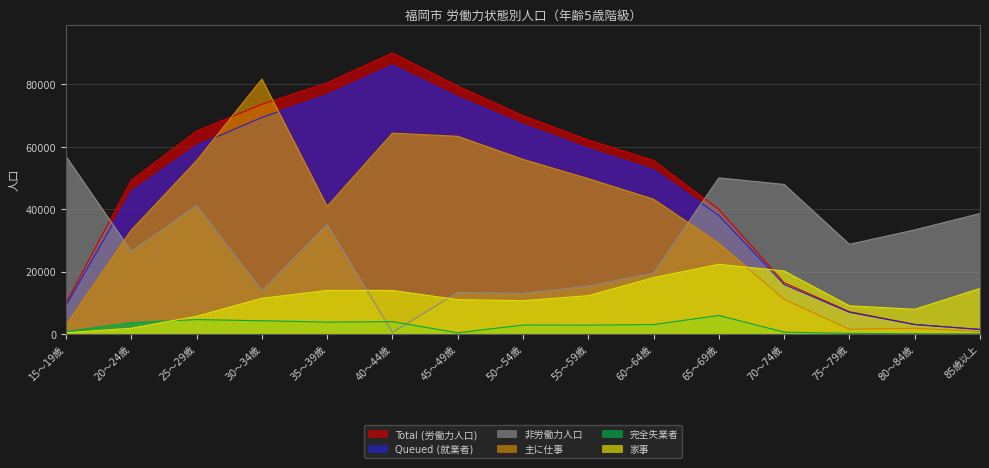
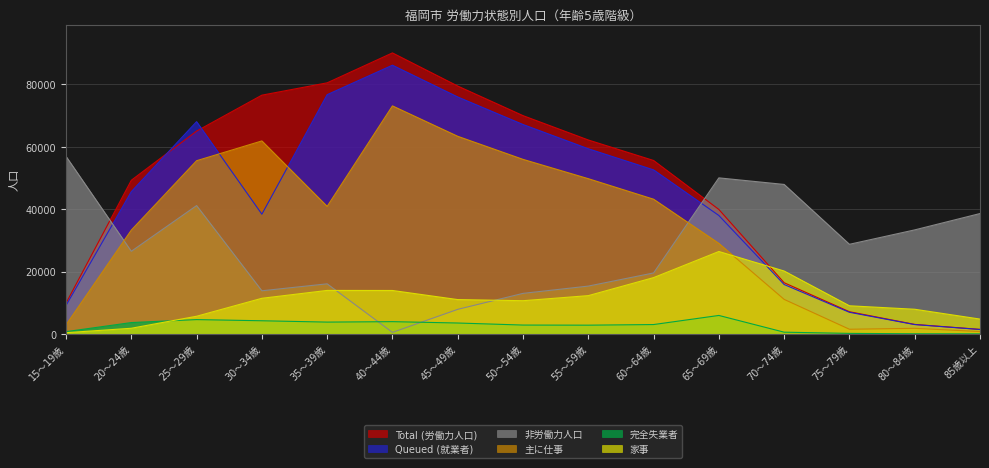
Queued (就業者), 25～29歳: 60000 -> 68000
Total (労働力人口), 30～34歳: 74000 -> 77000
Queued (就業者), 30～34歳: 69000 -> 38000
主に仕事, 30～34歳: 82000 -> 62000
非労働力人口, 35～39歳: 35000 -> 16000
主に仕事, 40～44歳: 64000 -> 73000
非労働力人口, 45～49歳: 13000 -> 8000
完全失業者, 45～49歳: 0 -> 4000
家事, 65～69歳: 22000 -> 26000
家事, 85歳以上: 15000 -> 5000
